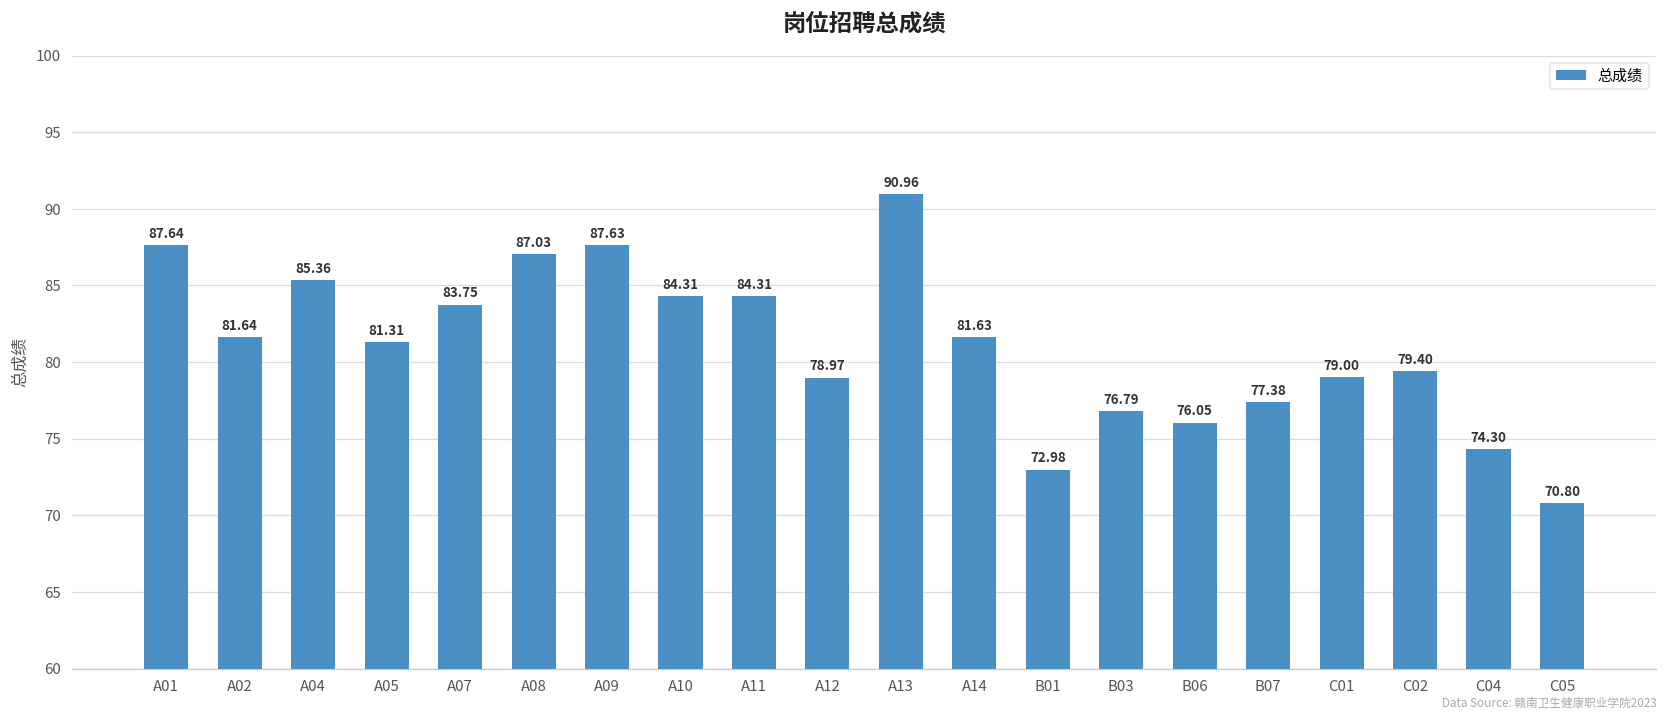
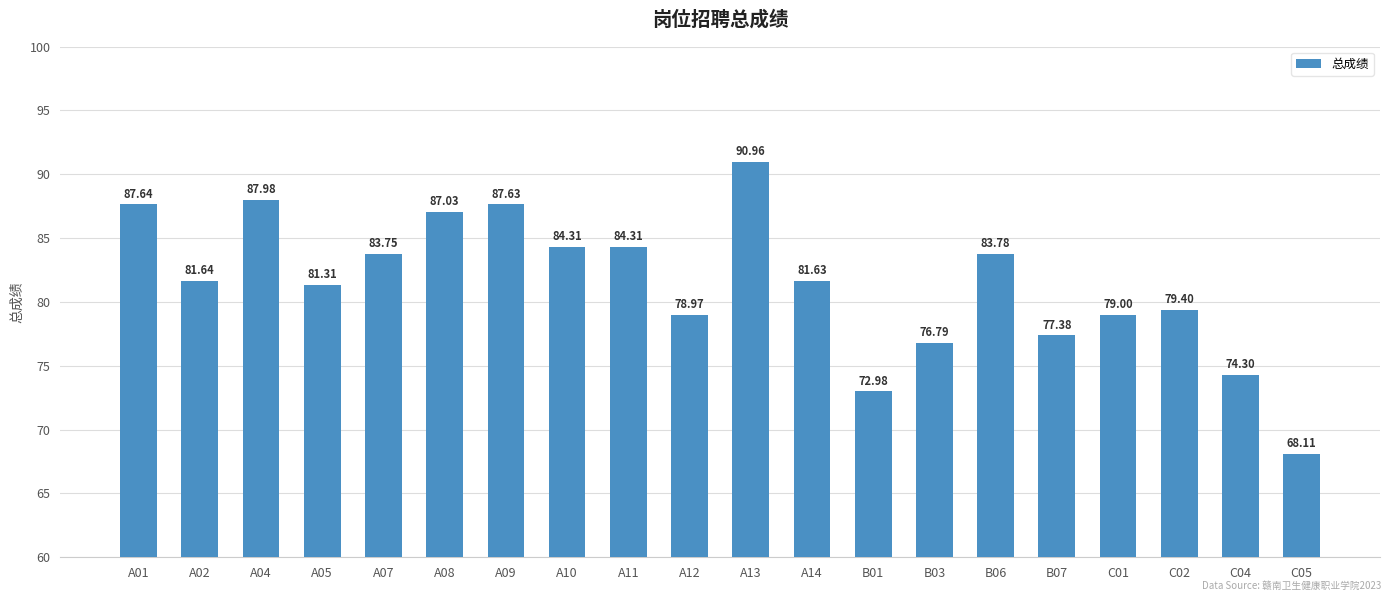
A04: 85.36 -> 87.98
B06: 76.05 -> 83.78
C05: 70.80 -> 68.11
